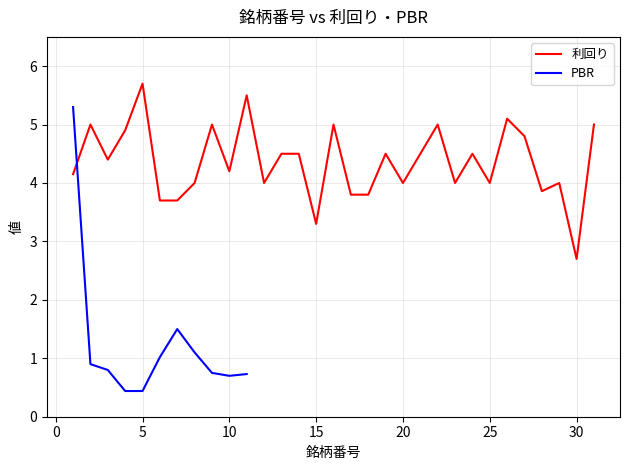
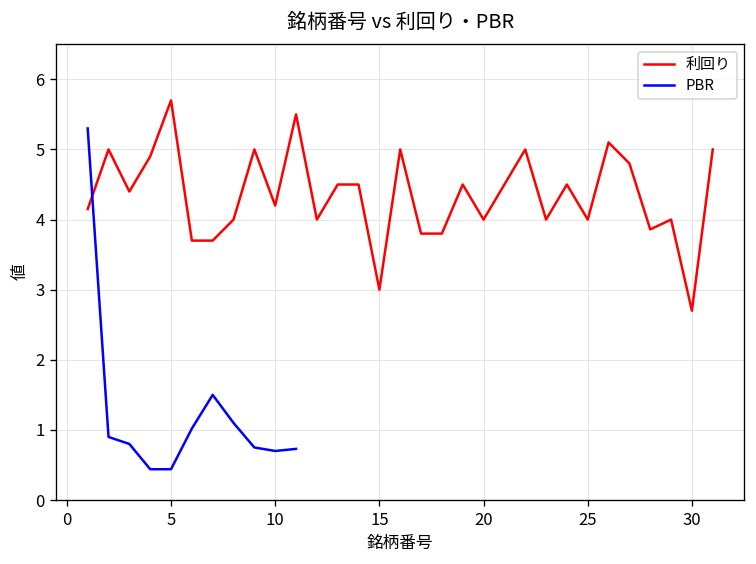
利回り, 15: 3.3 -> 3.0
